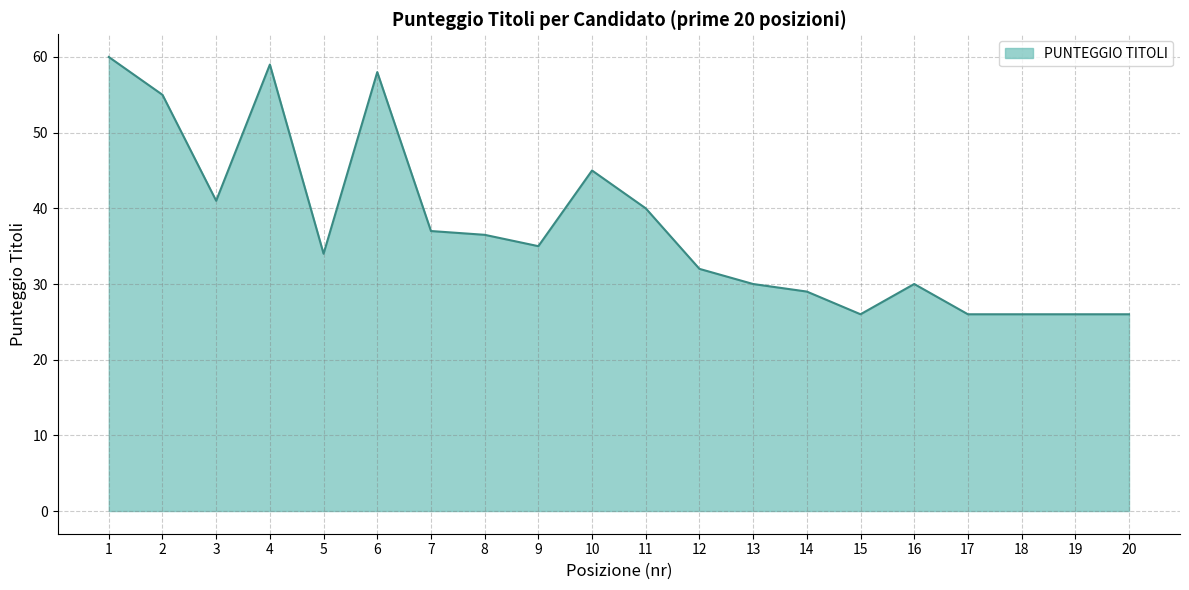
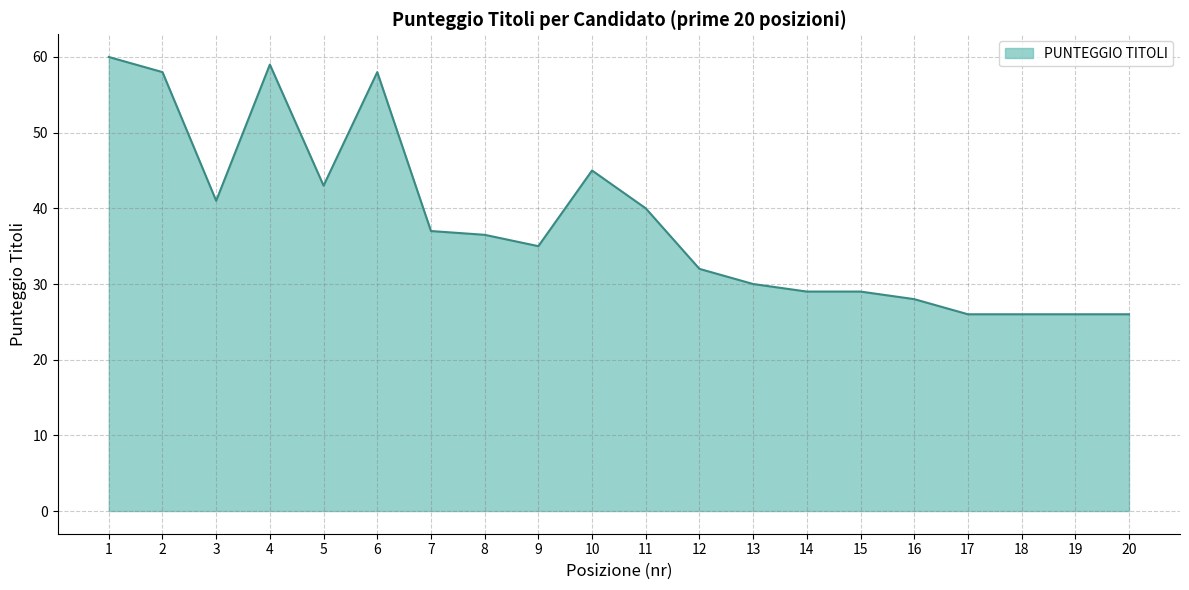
2: 55 -> 58
5: 34 -> 43
15: 26 -> 29
16: 30 -> 28
